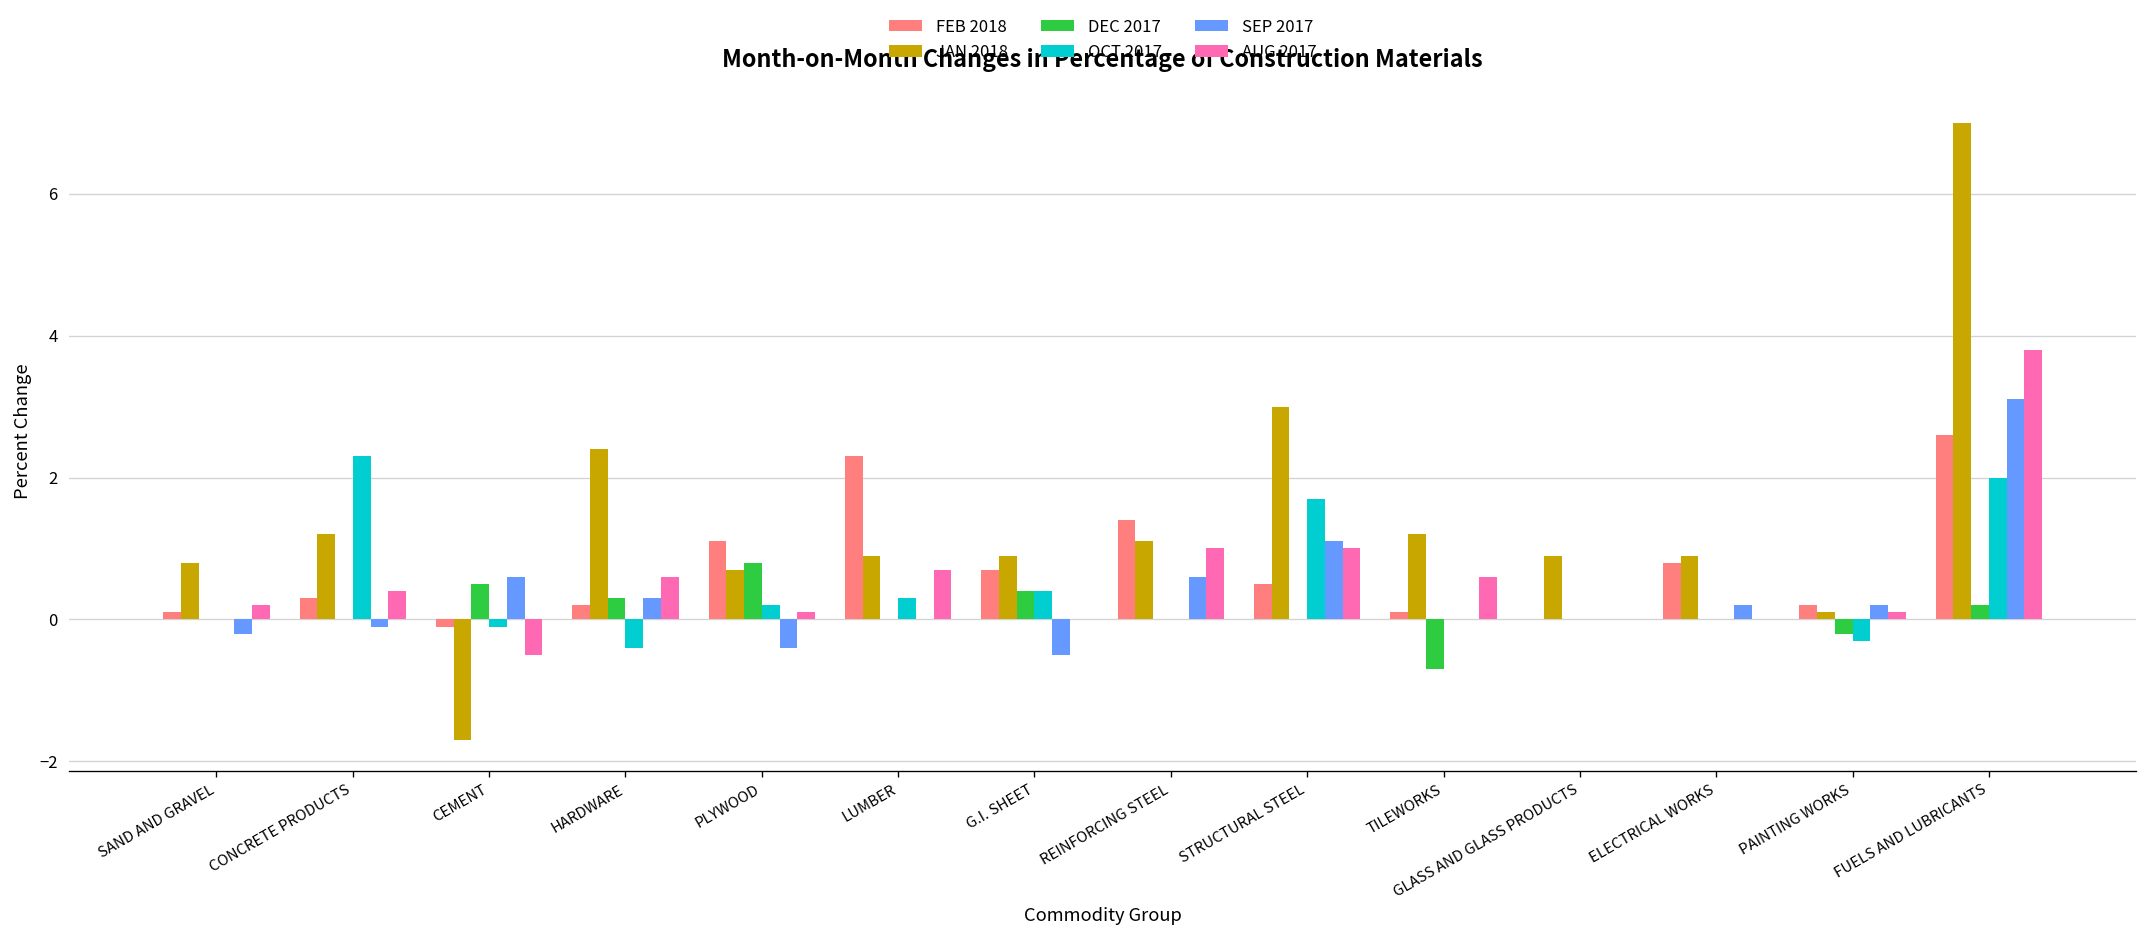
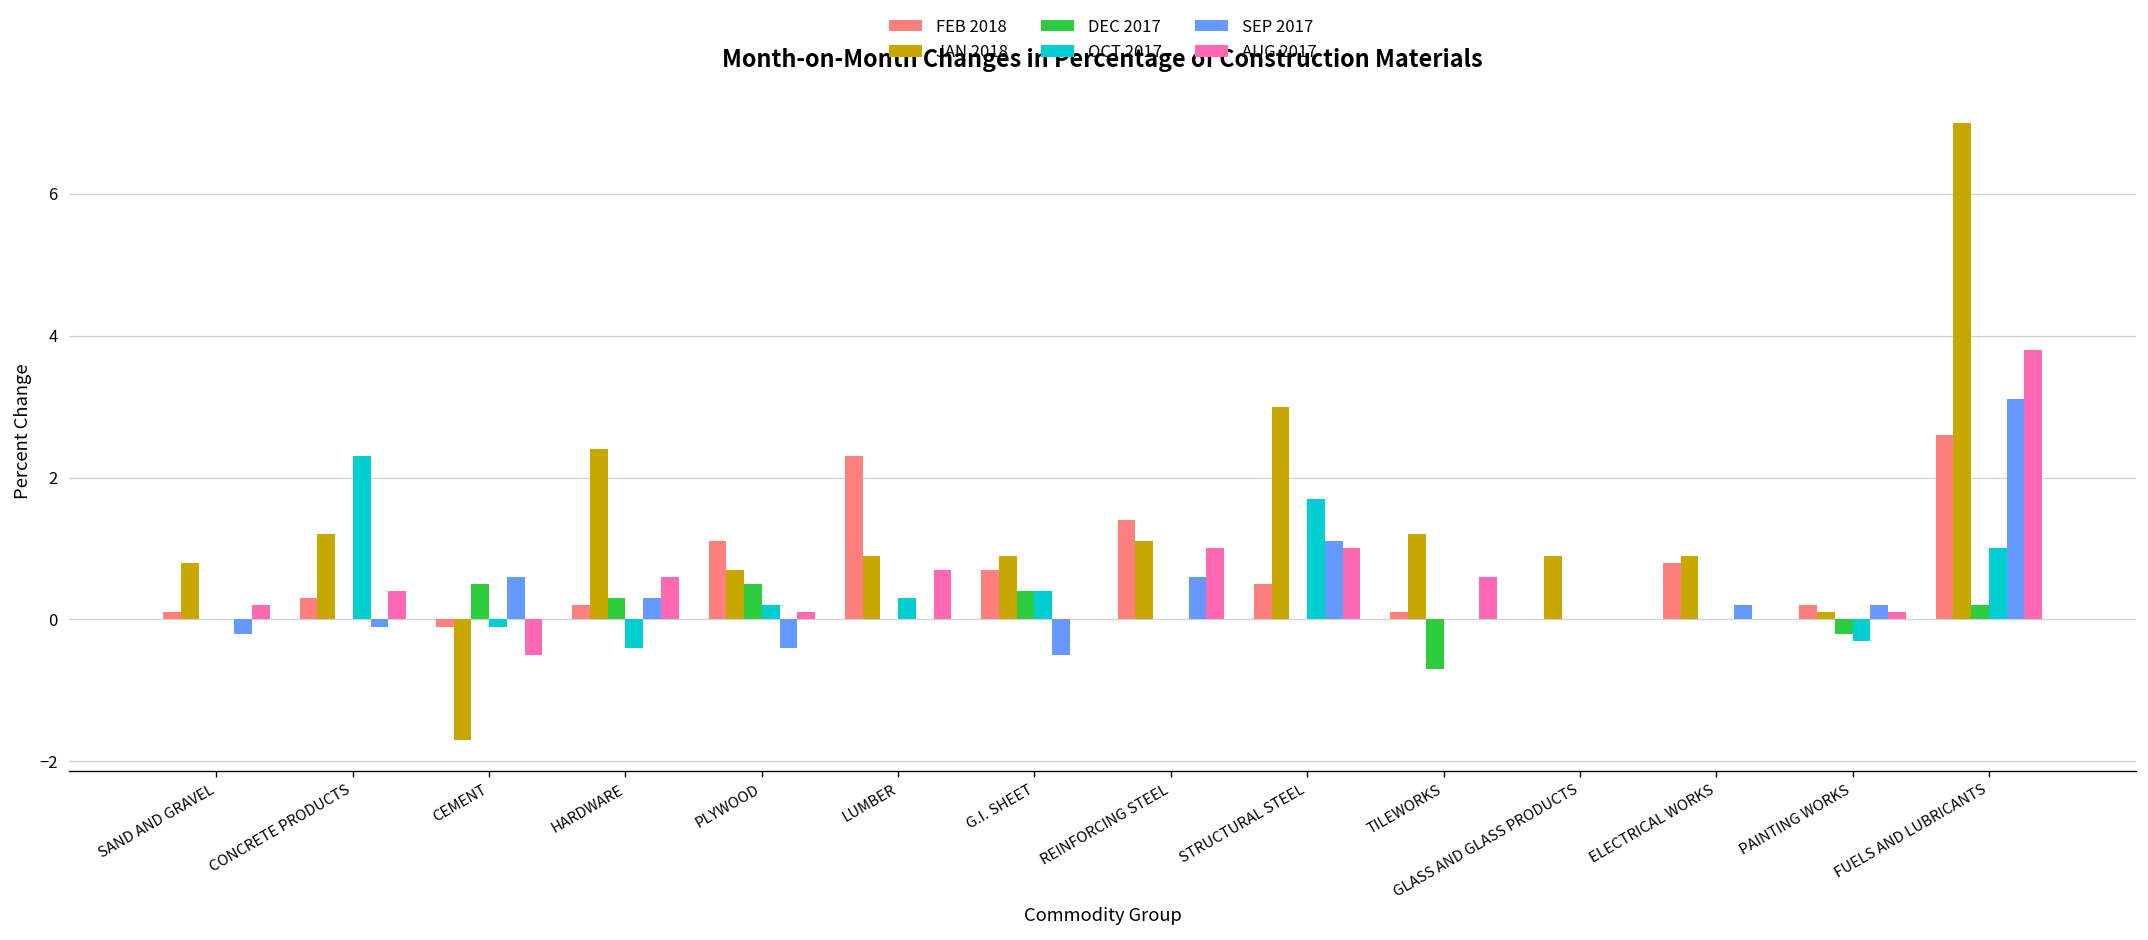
DEC 2017, PLYWOOD: 0.8 -> 0.5
OCT 2017, FUELS AND LUBRICANTS: 2 -> 1
